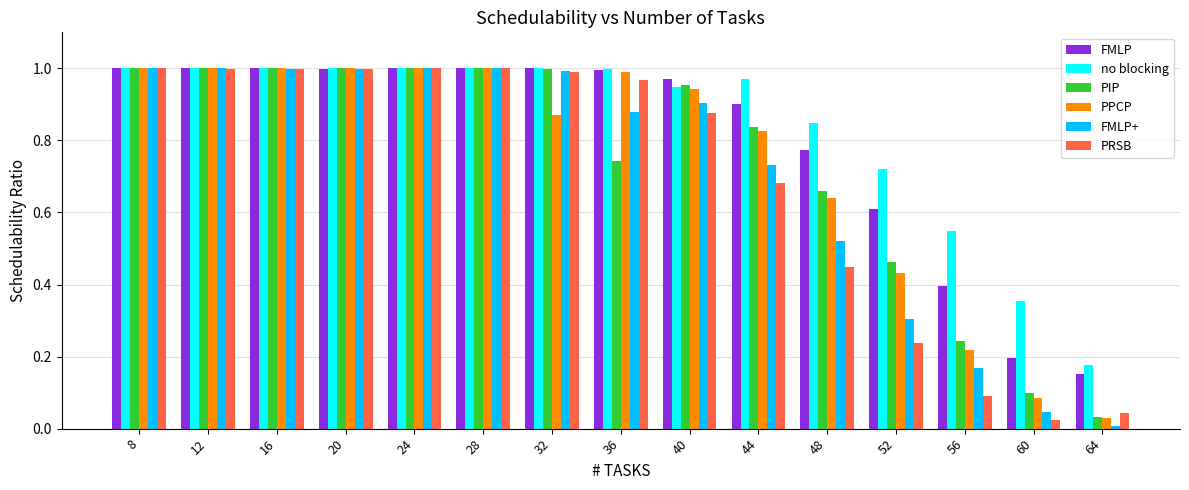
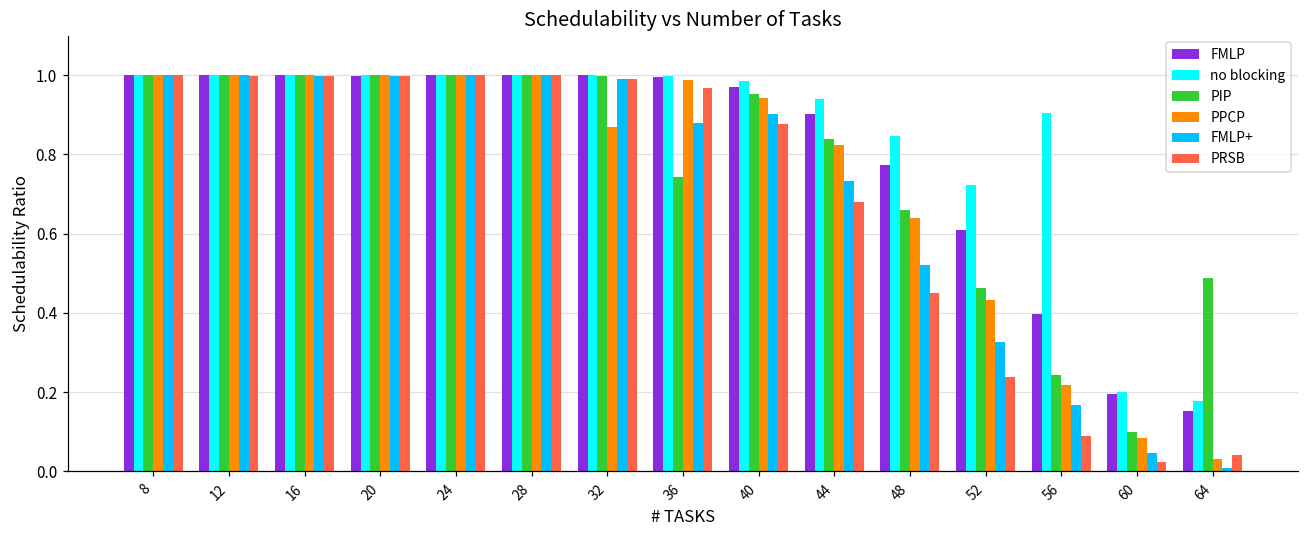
no blocking, 40: 0.95 -> 0.99
no blocking, 44: 0.97 -> 0.94
FMLP+, 52: 0.30 -> 0.33
no blocking, 56: 0.55 -> 0.90
no blocking, 60: 0.36 -> 0.20
PIP, 64: 0.03 -> 0.49
